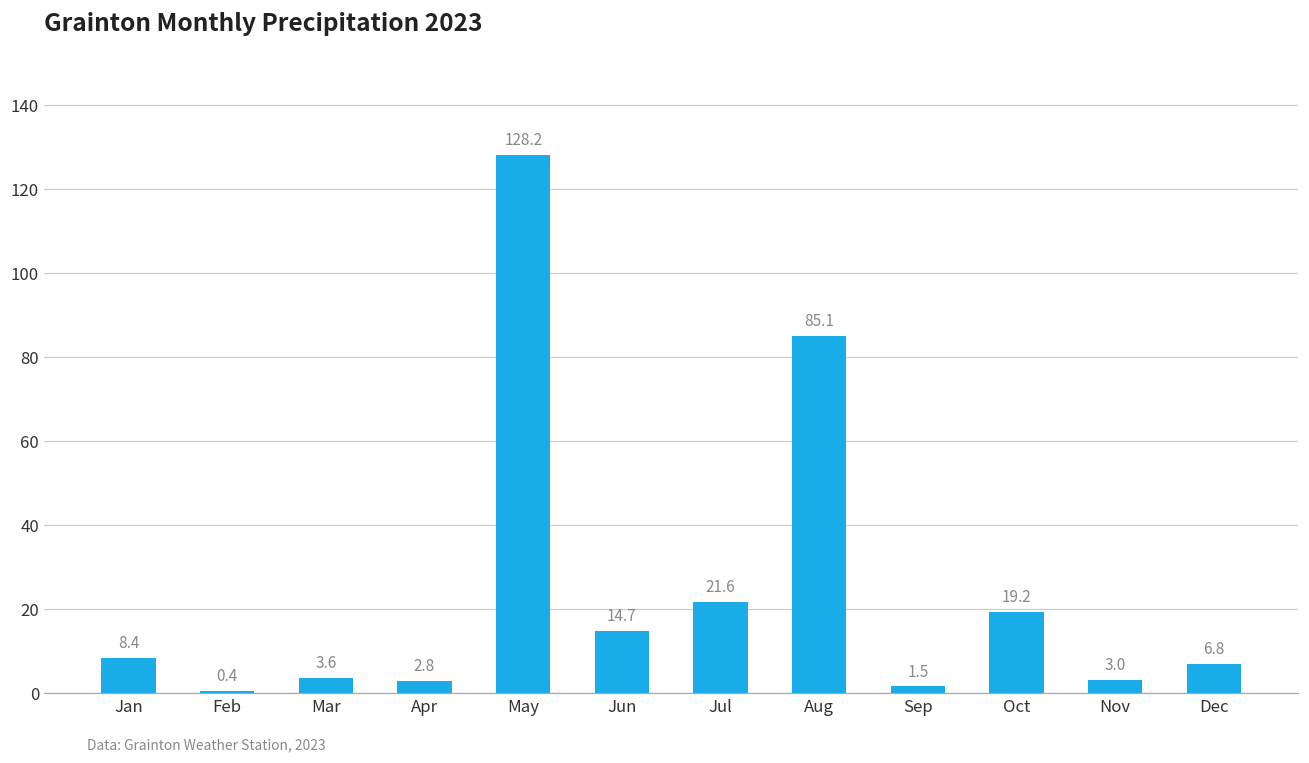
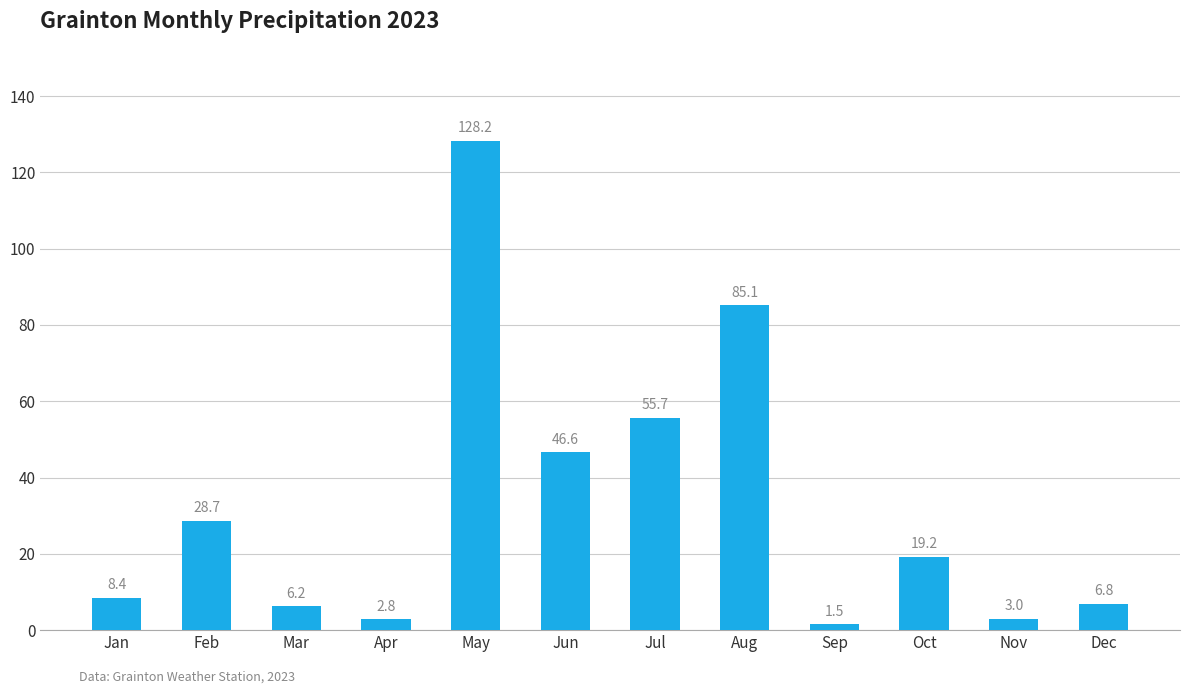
Feb: 0.4 -> 28.7
Mar: 3.6 -> 6.2
Jun: 14.7 -> 46.6
Jul: 21.6 -> 55.7
